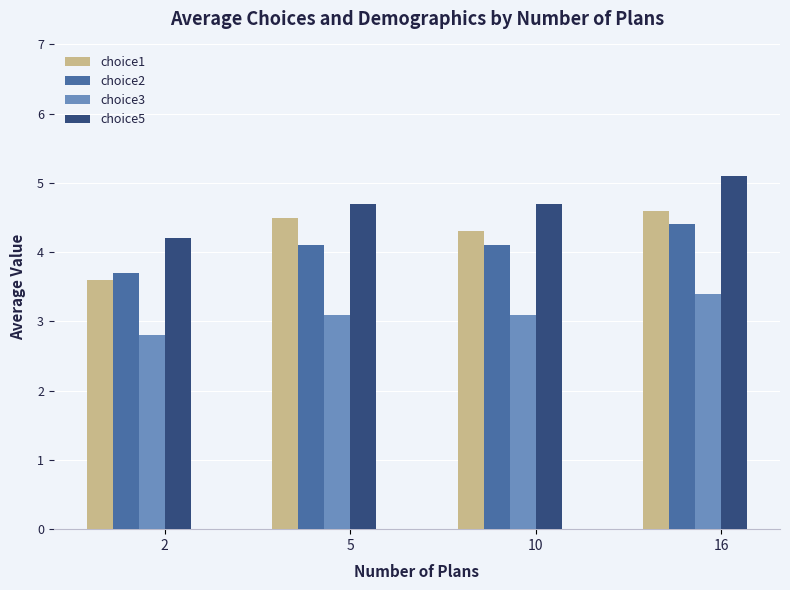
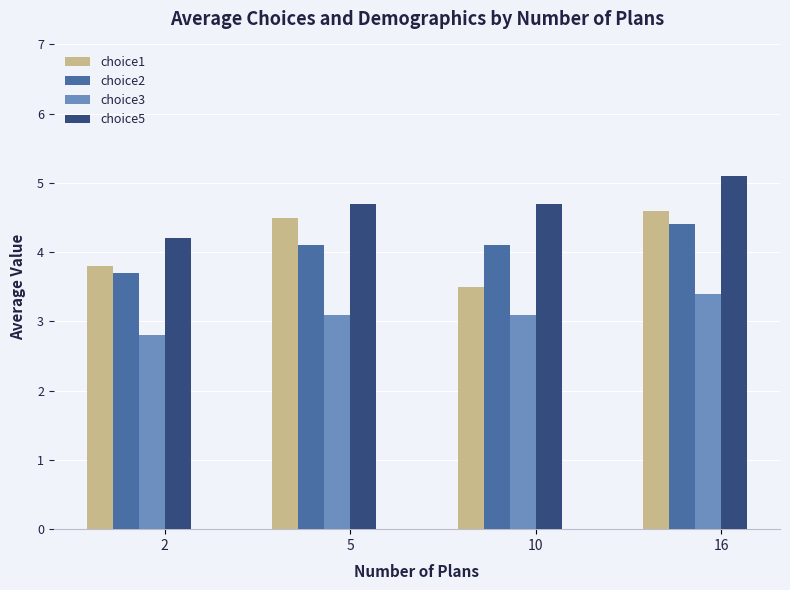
choice1, 2: 3.6 -> 3.8
choice1, 10: 4.3 -> 3.5
